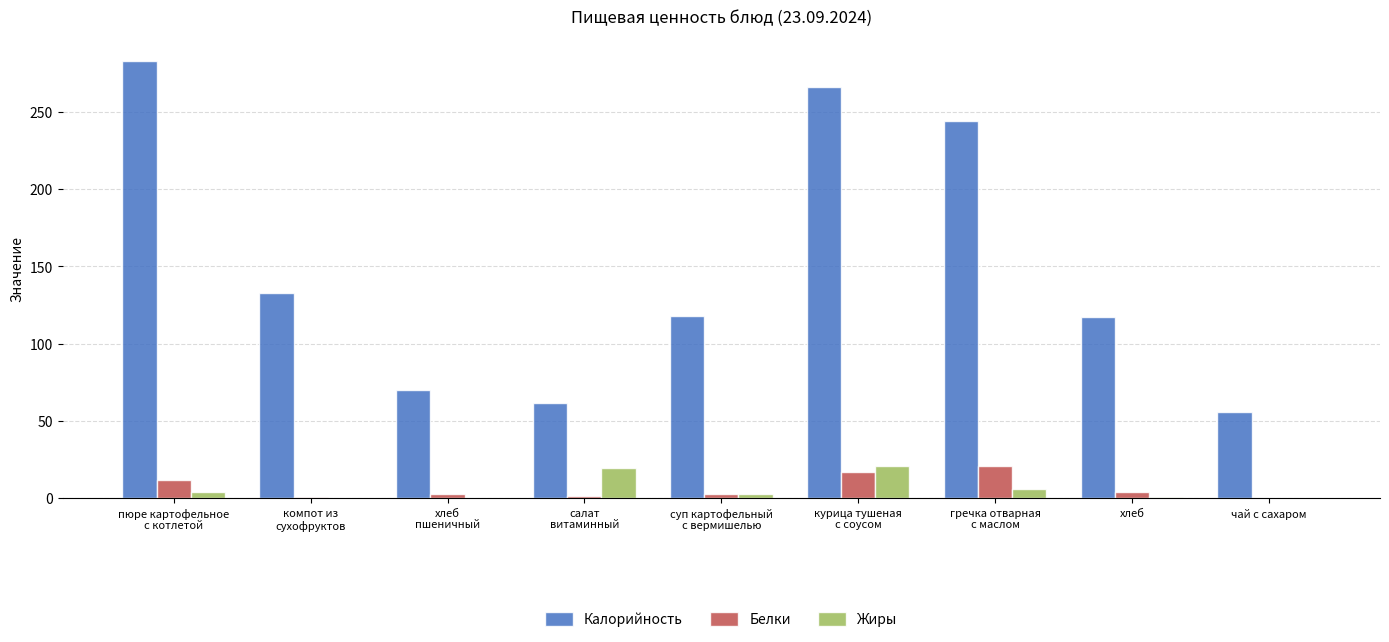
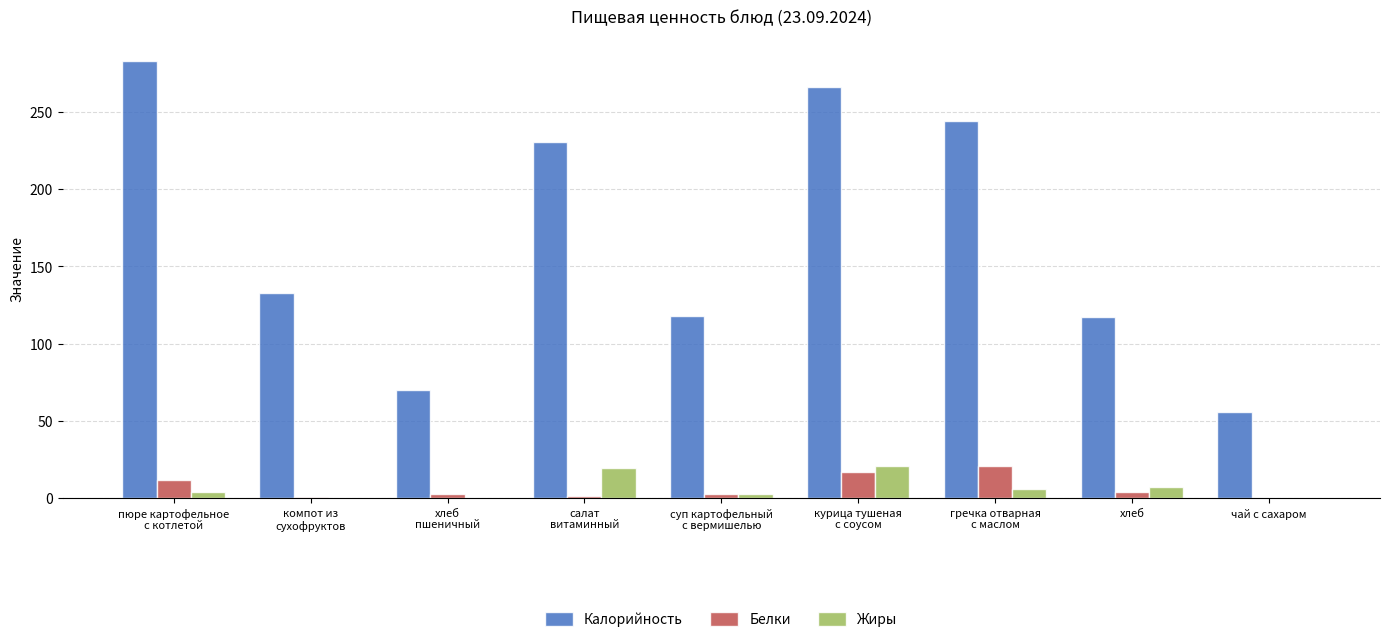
Калорийность, салат витаминный: 62 -> 231
Жиры, хлеб: 1 -> 7
